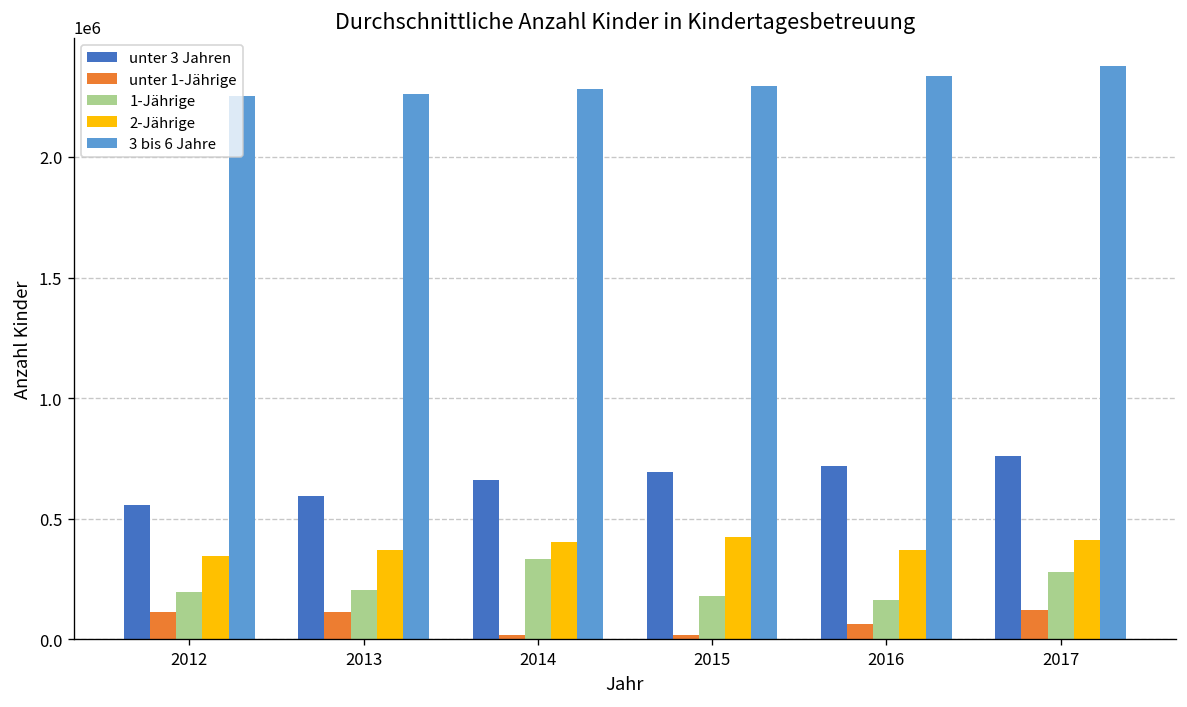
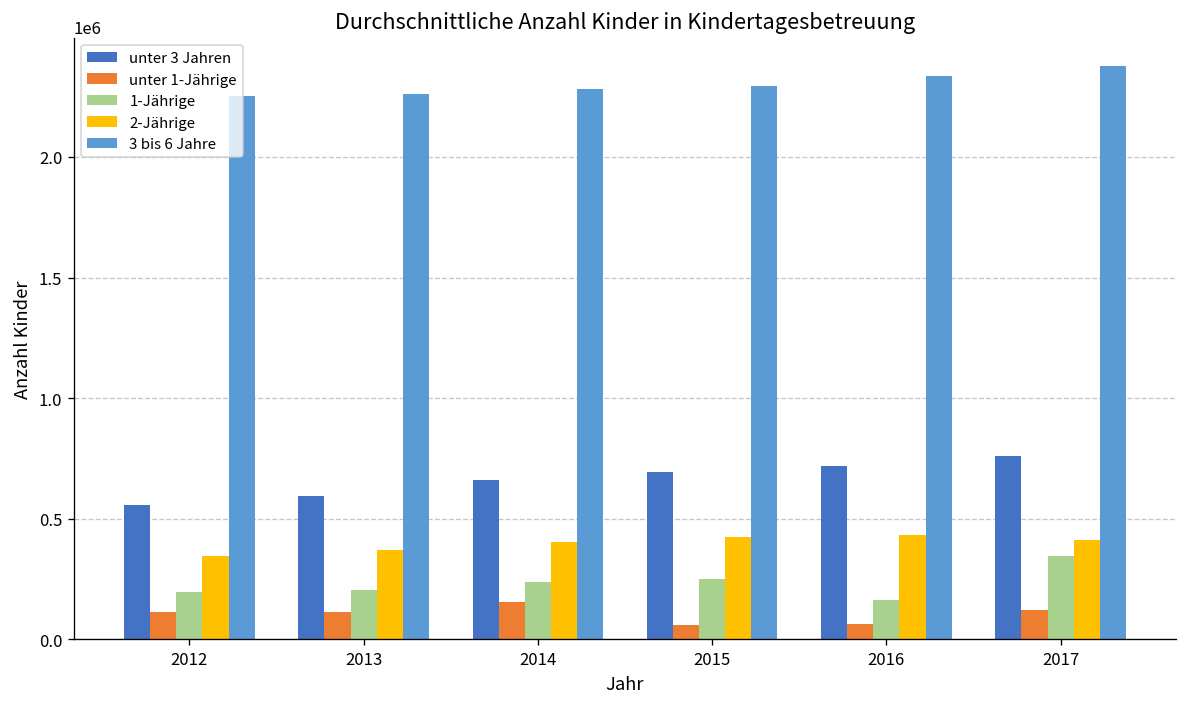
unter 1-Jährige, 2014: 20000 -> 150000
1-Jährige, 2014: 330000 -> 240000
unter 1-Jährige, 2015: 20000 -> 60000
1-Jährige, 2015: 180000 -> 250000
2-Jährige, 2016: 370000 -> 430000
1-Jährige, 2017: 280000 -> 350000
